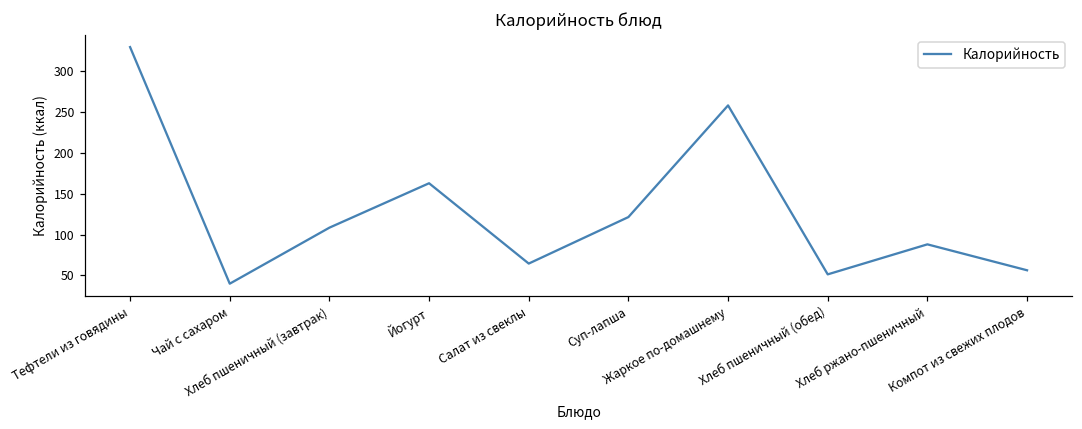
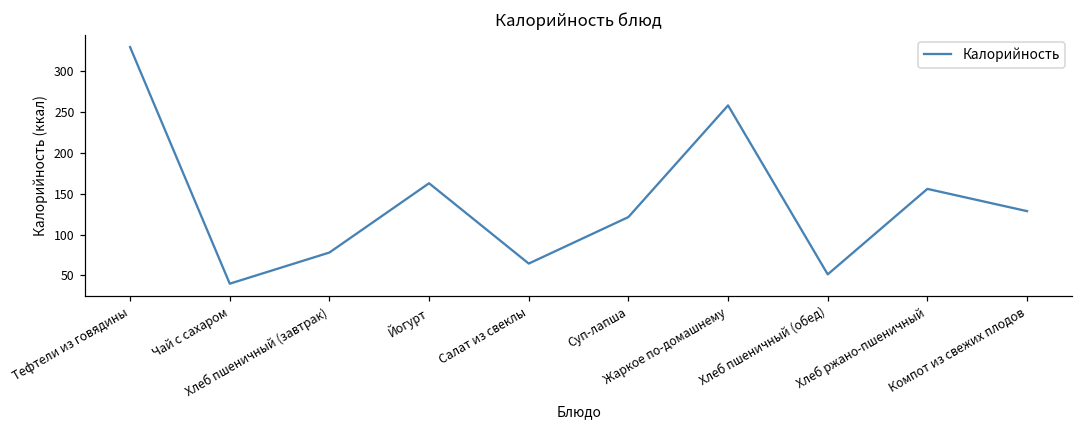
Хлеб пшеничный (завтрак): 110 -> 80
Хлеб ржано-пшеничный: 90 -> 160
Компот из свежих плодов: 60 -> 130
